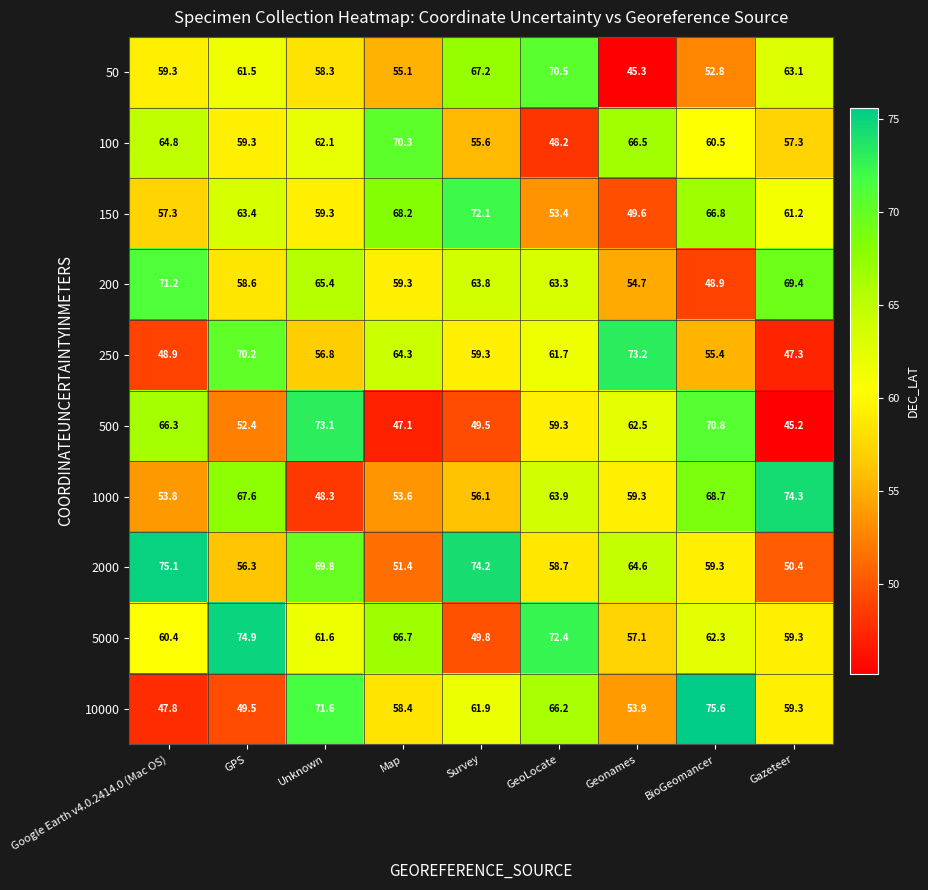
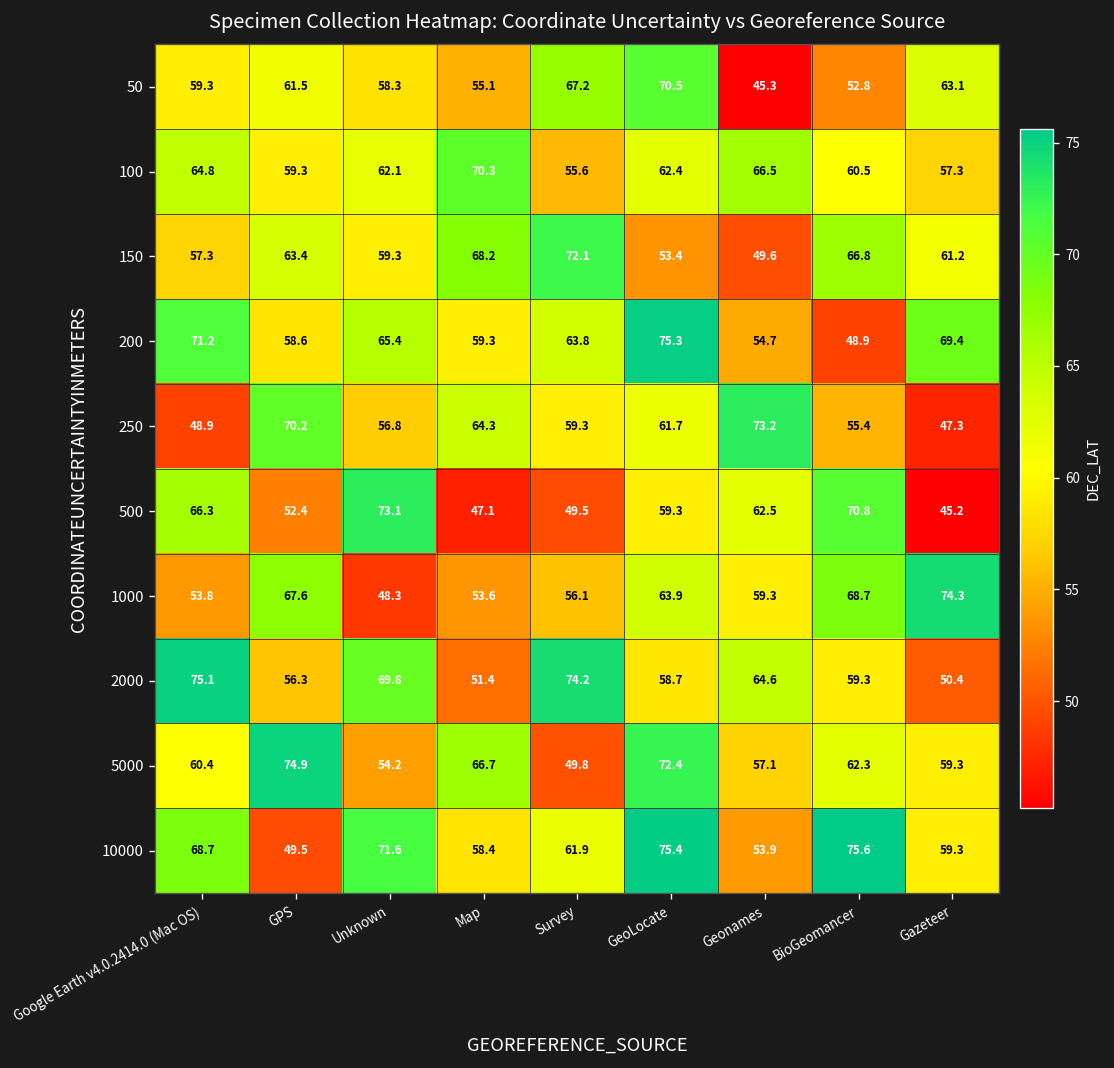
100, GeoLocate: 48.2 -> 62.4
200, GeoLocate: 63.3 -> 75.3
5000, Unknown: 61.6 -> 54.2
10000, Google Earth v4.0.2414.0 (Mac OS): 47.8 -> 68.7
10000, GeoLocate: 66.2 -> 75.4
